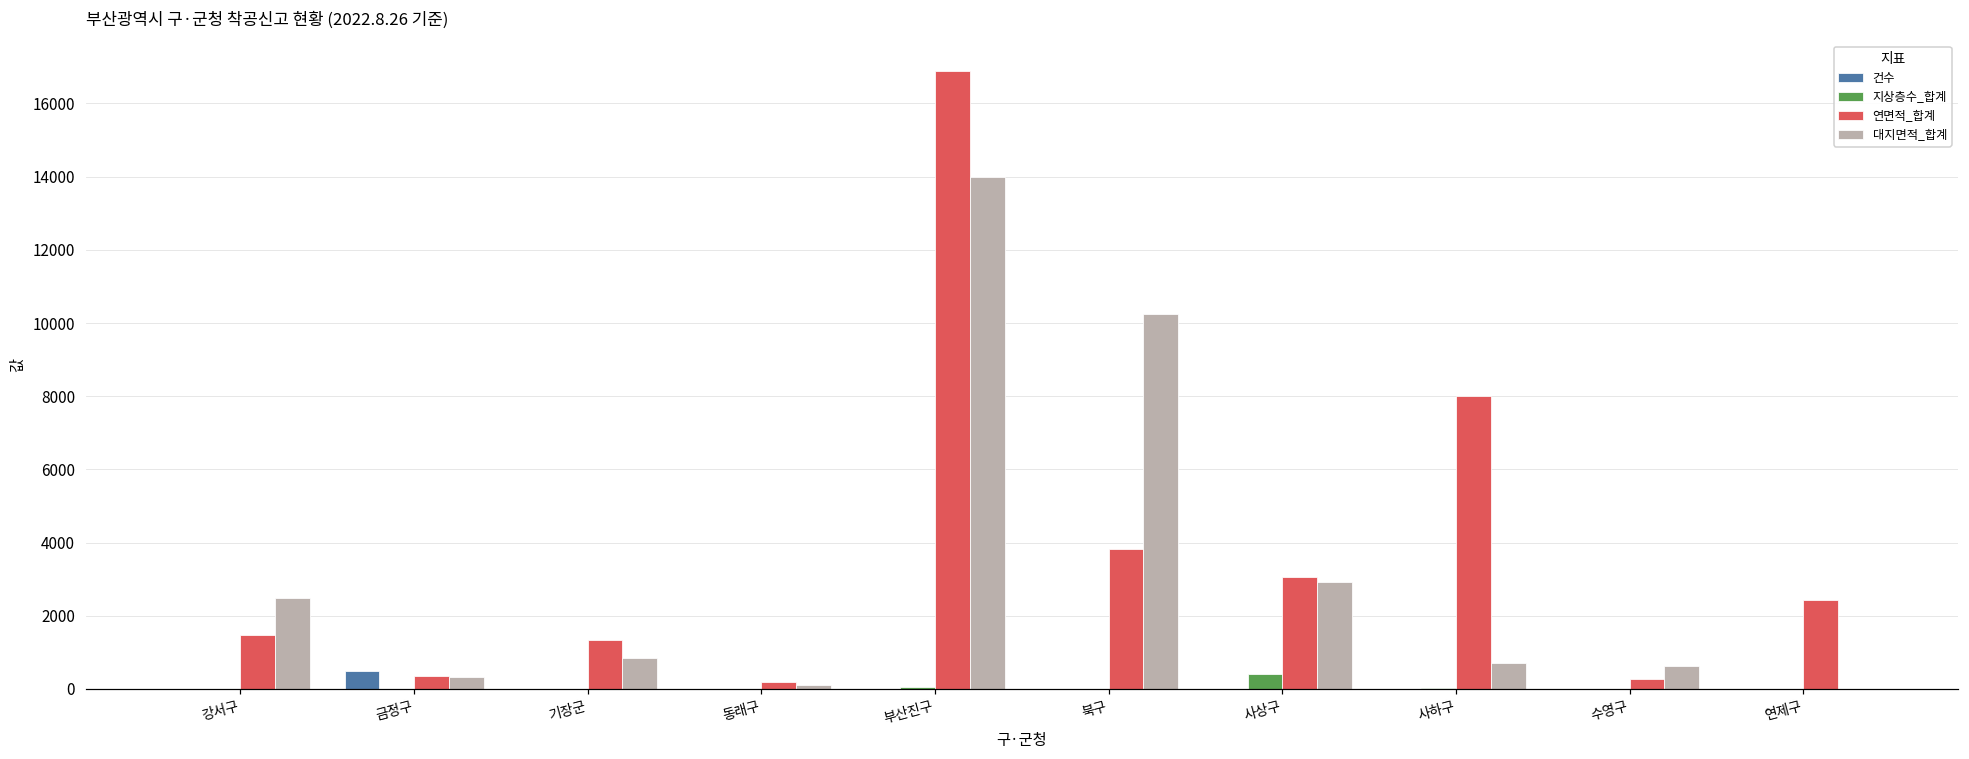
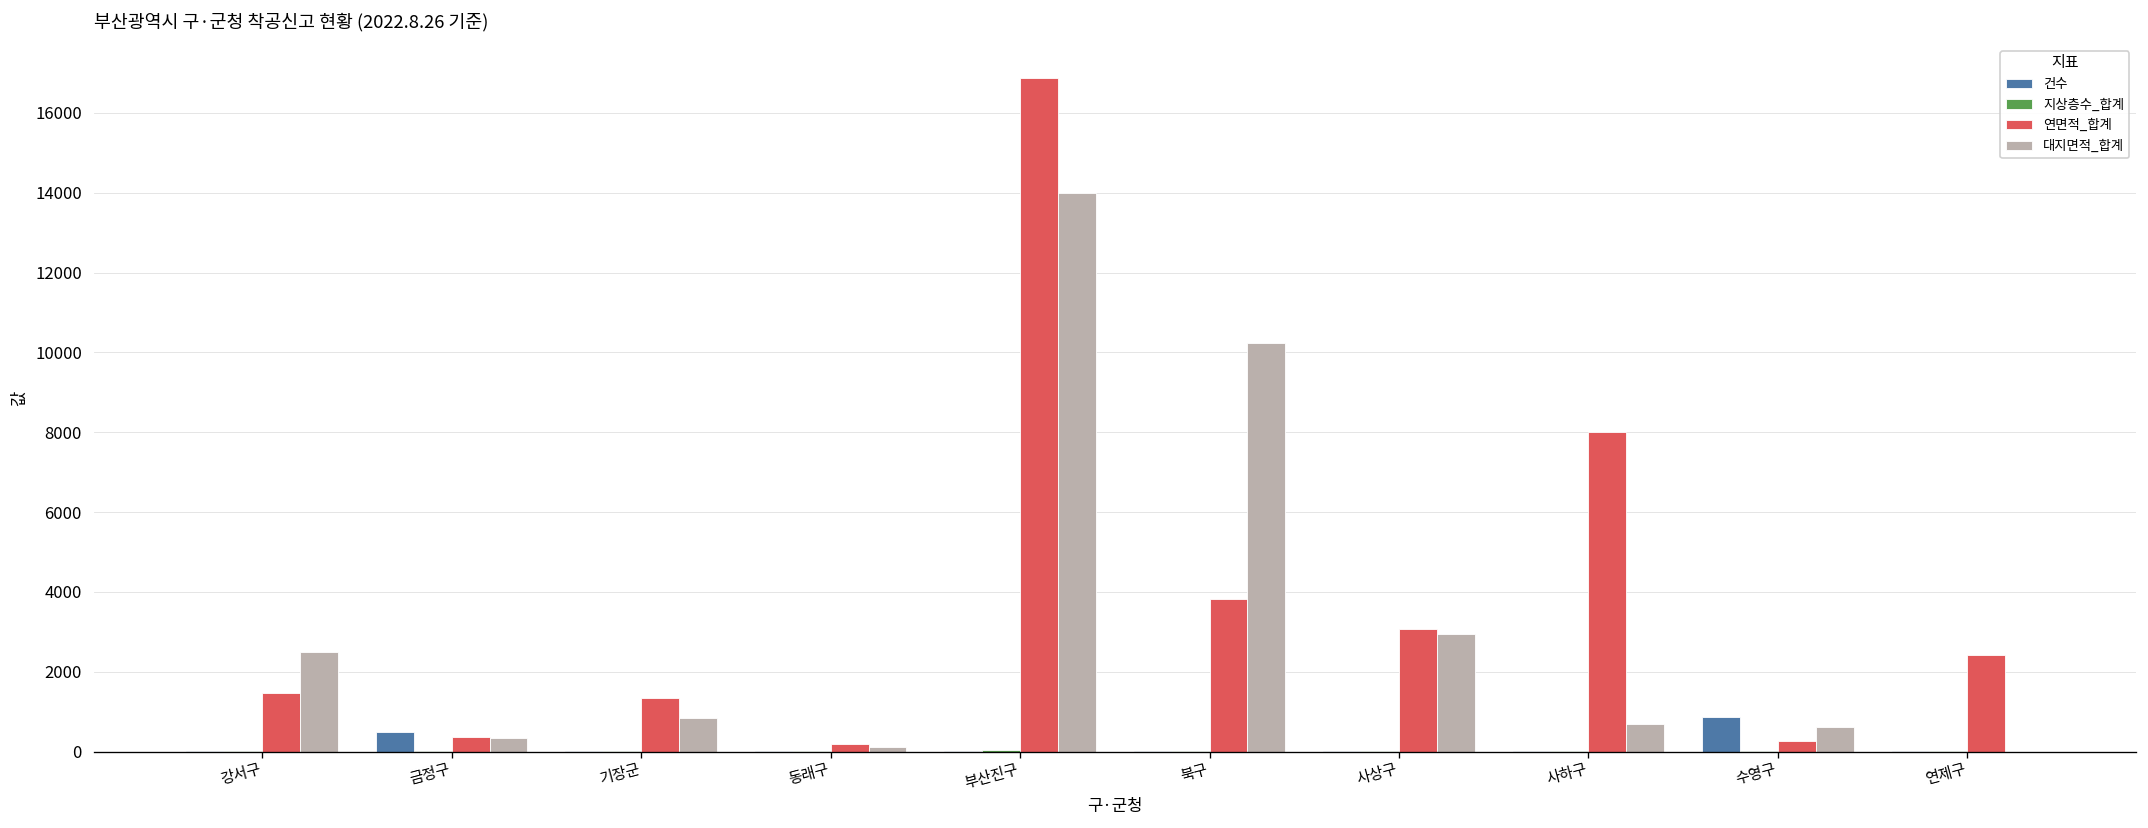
지상층수_합계, 사상구: 400 -> 0
건수, 수영구: 0 -> 900
